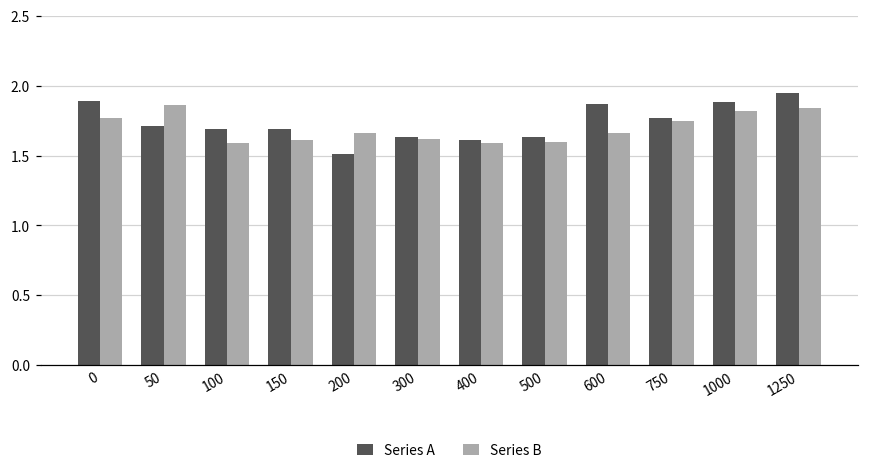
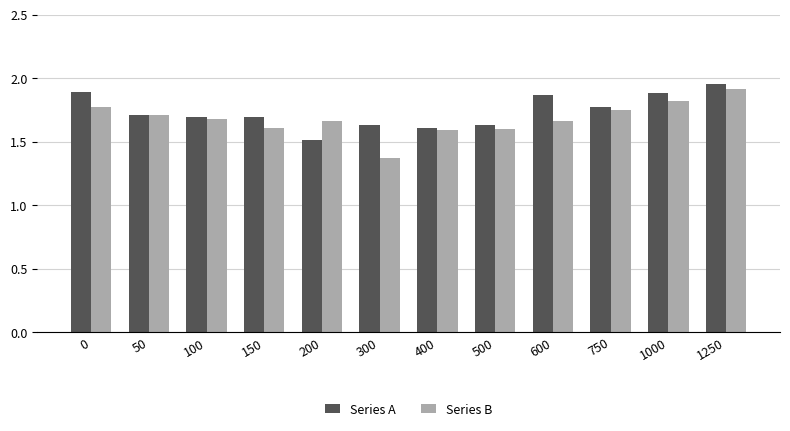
Series B, 50: 1.86 -> 1.71
Series B, 100: 1.59 -> 1.68
Series B, 300: 1.62 -> 1.37
Series B, 1250: 1.84 -> 1.91
